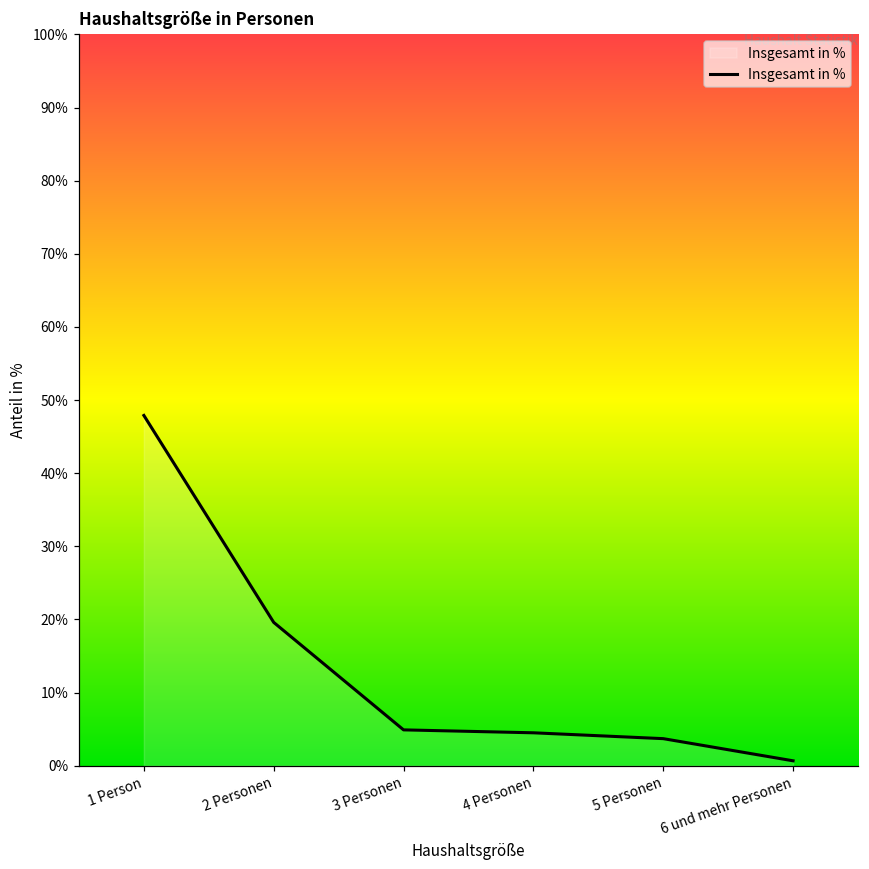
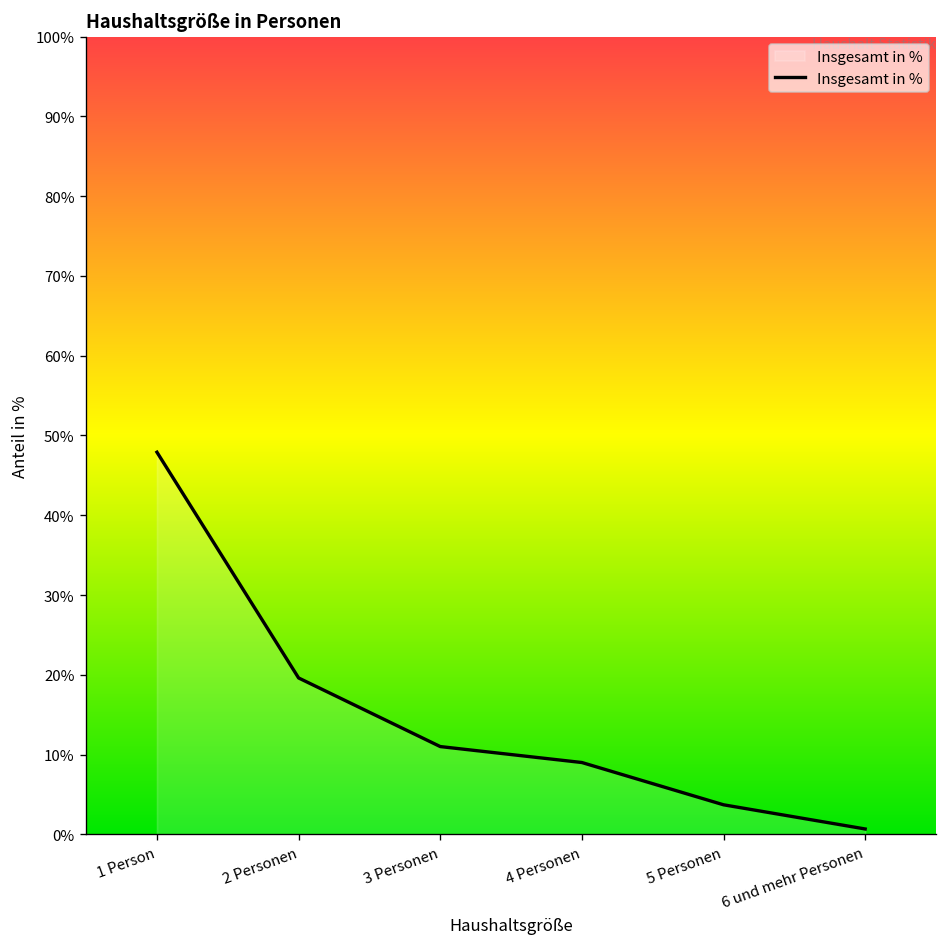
3 Personen: 5% -> 11%
4 Personen: 5% -> 9%
